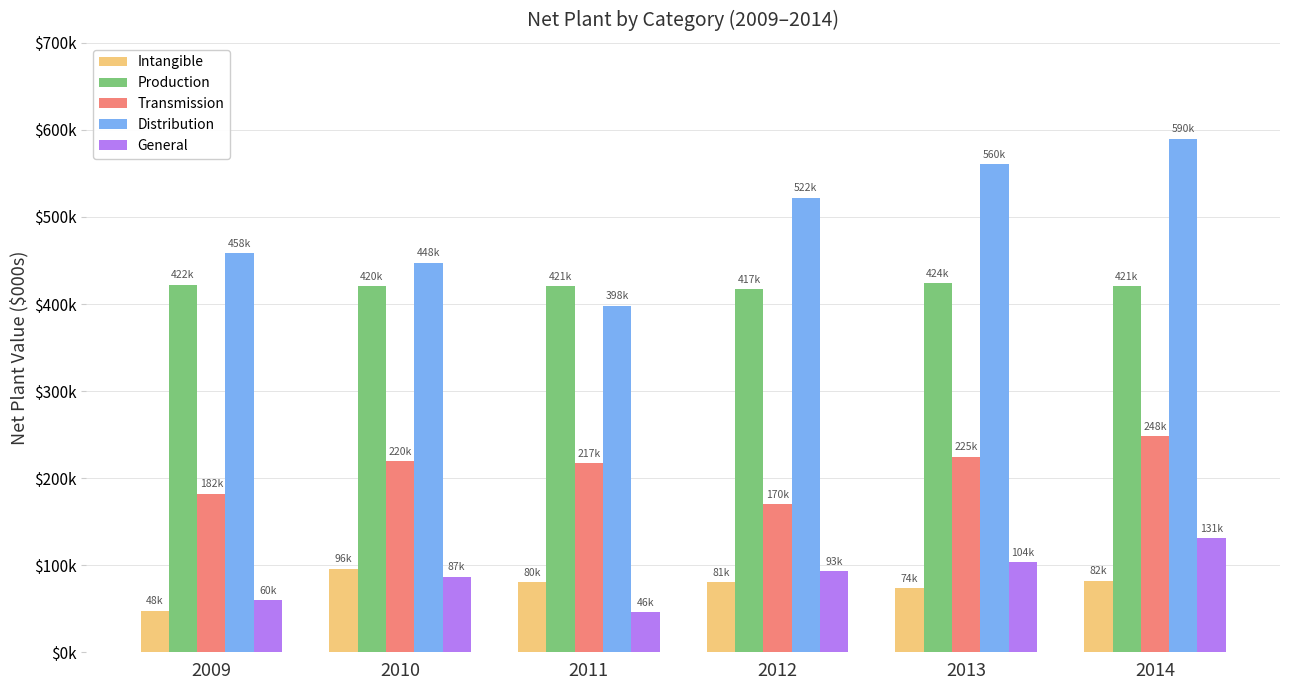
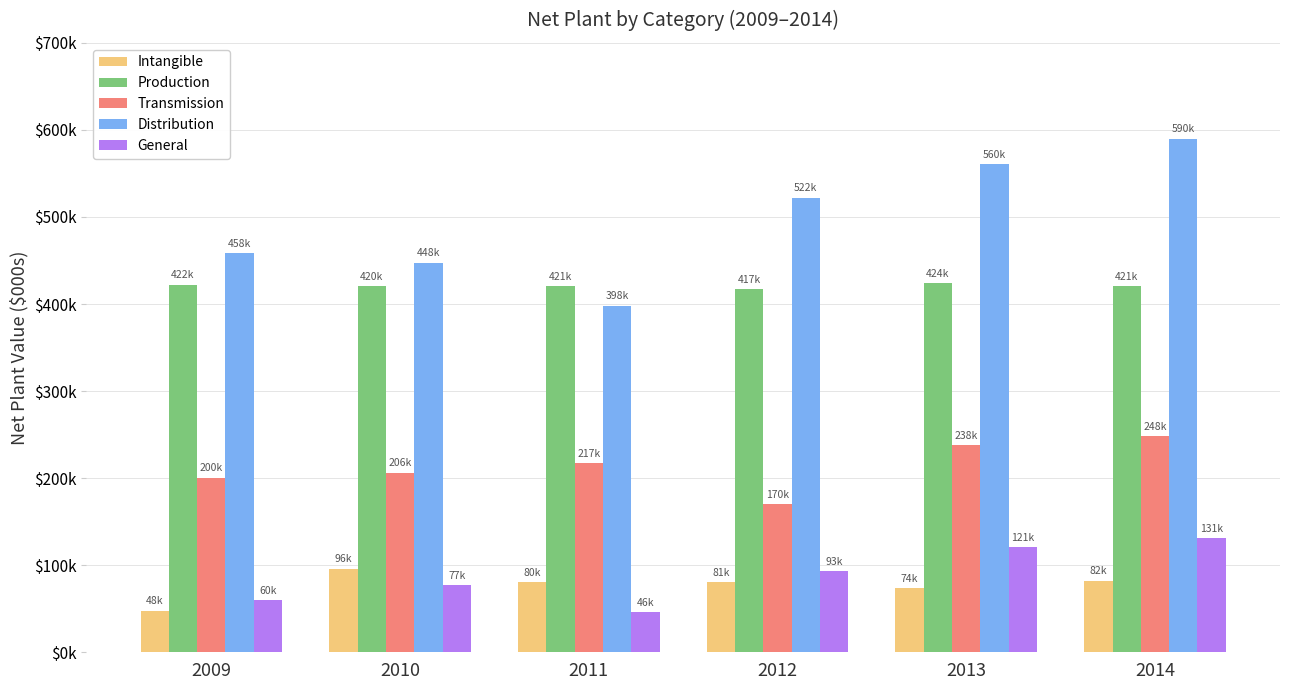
Transmission, 2009: 182k -> 200k
Transmission, 2010: 220k -> 206k
General, 2010: 87k -> 77k
Transmission, 2013: 225k -> 238k
General, 2013: 104k -> 121k
